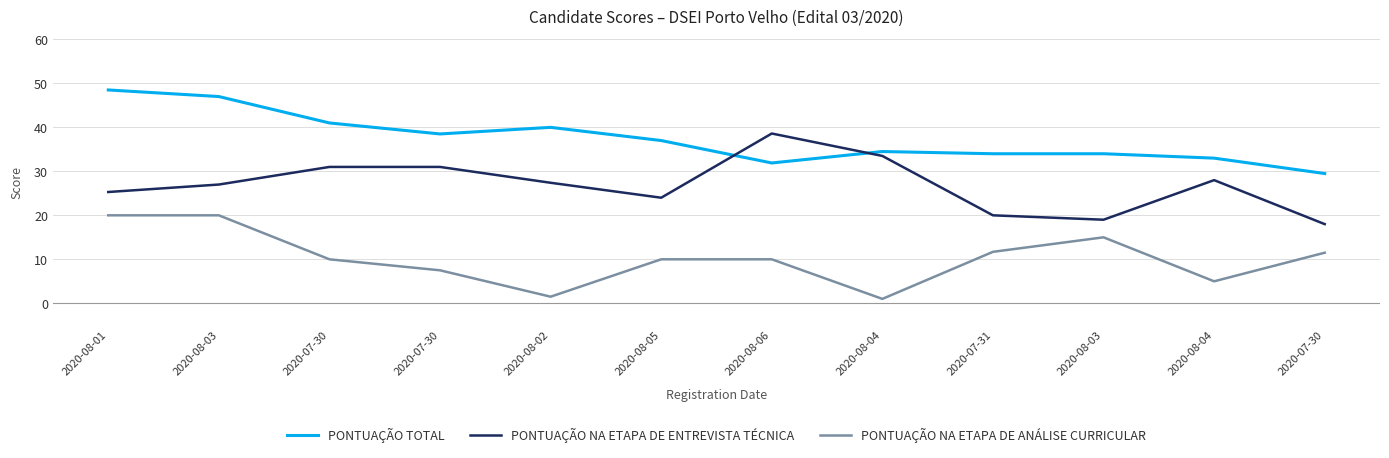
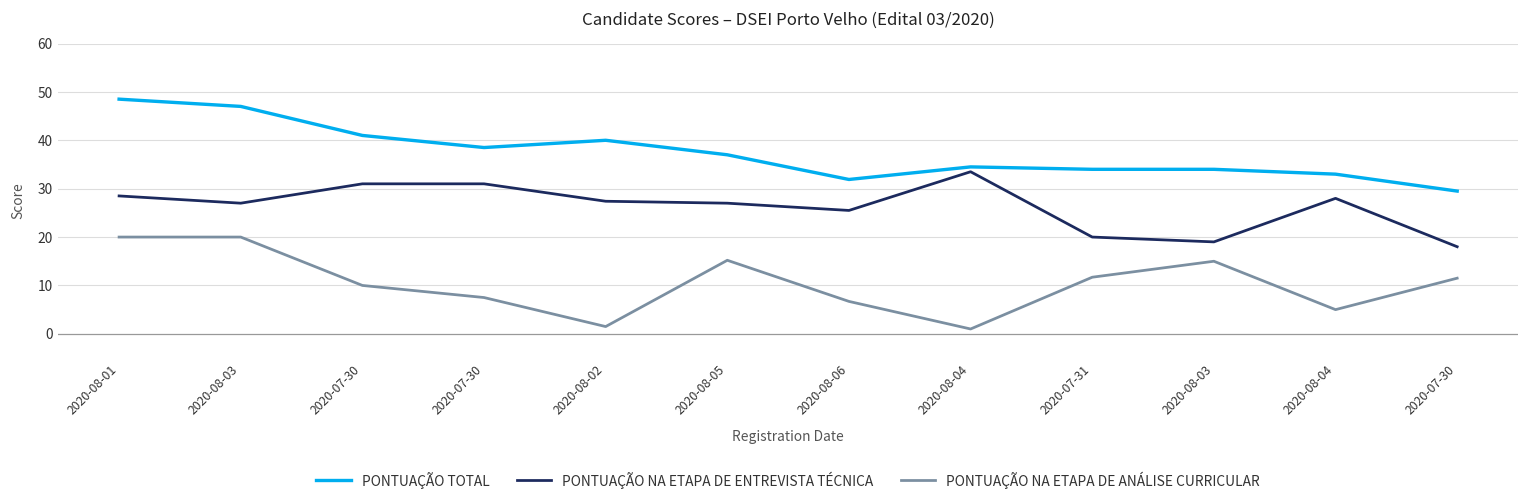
PONTUAÇÃO NA ETAPA DE ENTREVISTA TÉCNICA, 2020-08-01: 25 -> 29
PONTUAÇÃO NA ETAPA DE ENTREVISTA TÉCNICA, 2020-08-05: 24 -> 27
PONTUAÇÃO NA ETAPA DE ANÁLISE CURRICULAR, 2020-08-05: 10 -> 15
PONTUAÇÃO NA ETAPA DE ENTREVISTA TÉCNICA, 2020-08-06: 39 -> 26
PONTUAÇÃO NA ETAPA DE ANÁLISE CURRICULAR, 2020-08-06: 10 -> 7
